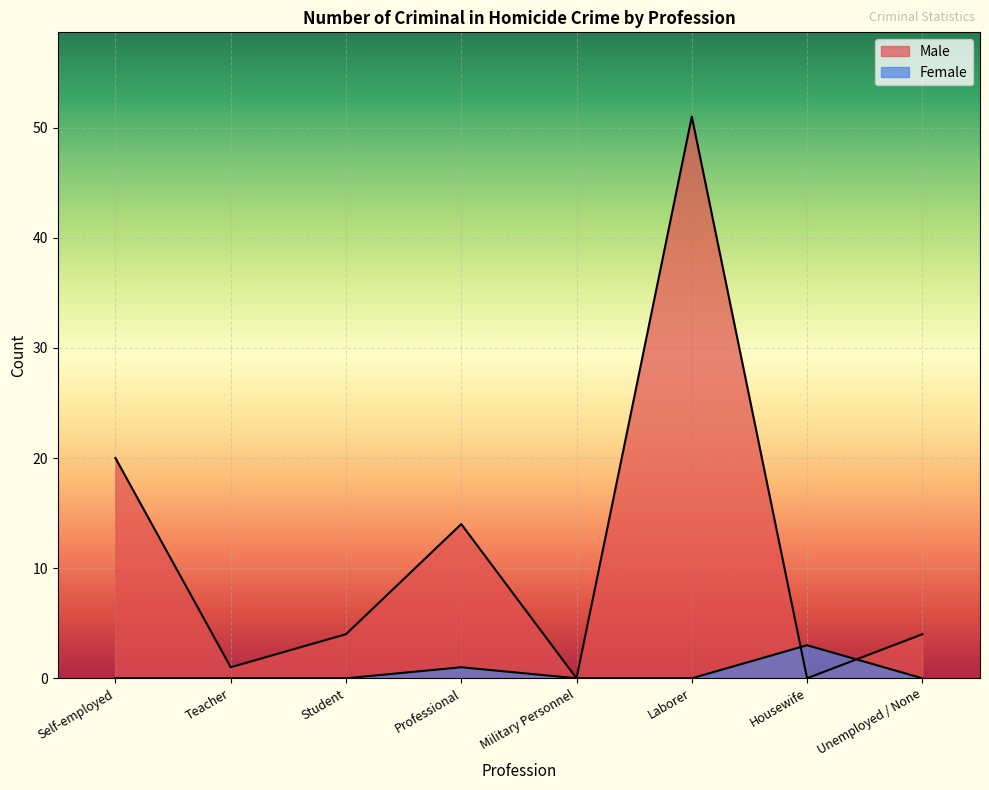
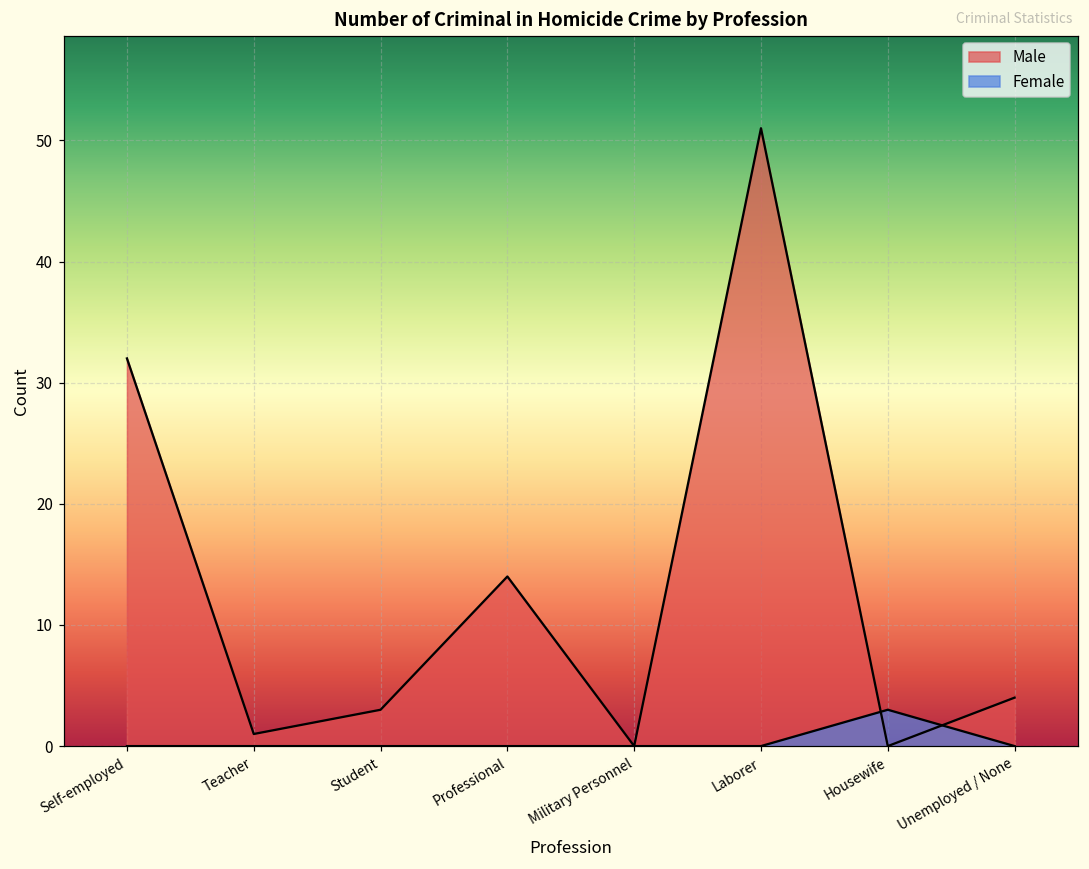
Male, Self-employed: 20 -> 32
Male, Student: 4 -> 3
Female, Professional: 1 -> 0
